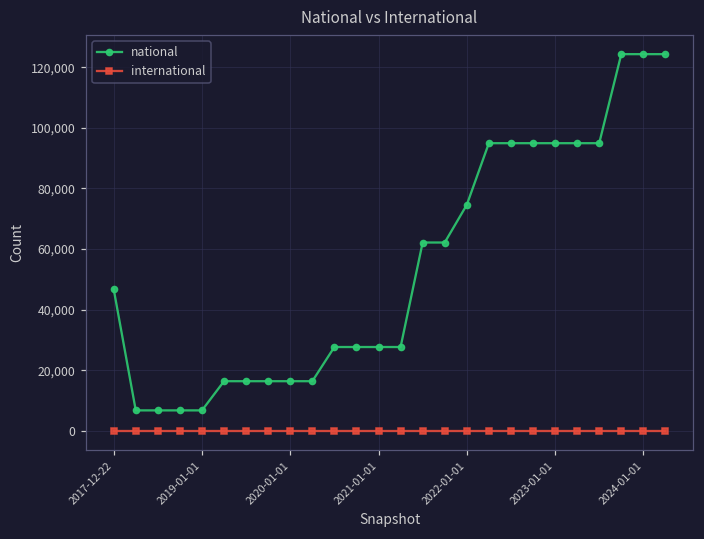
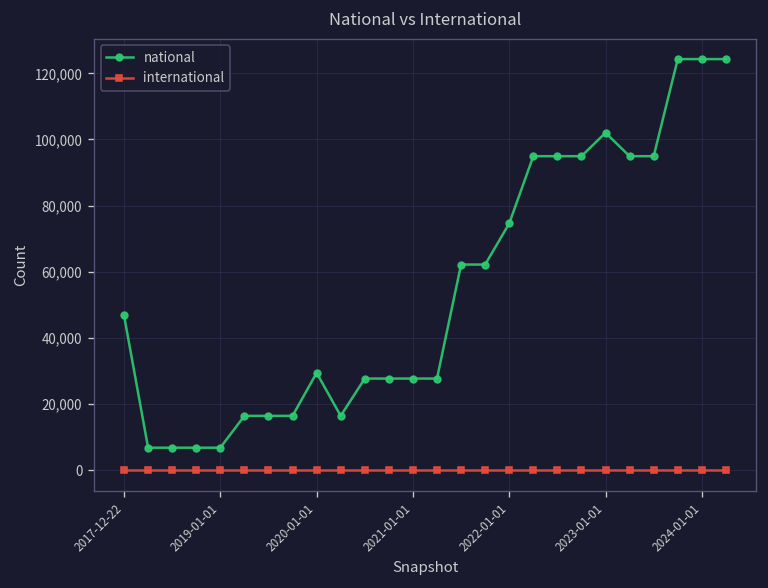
national, 2020-01-01: 16,000 -> 29,000
national, 2023-01-01: 95,000 -> 102,000
